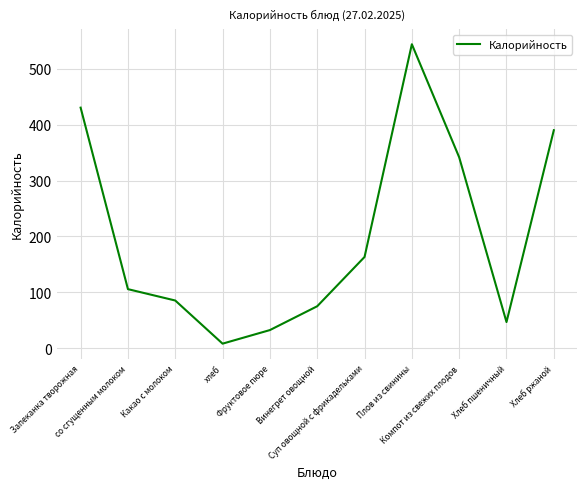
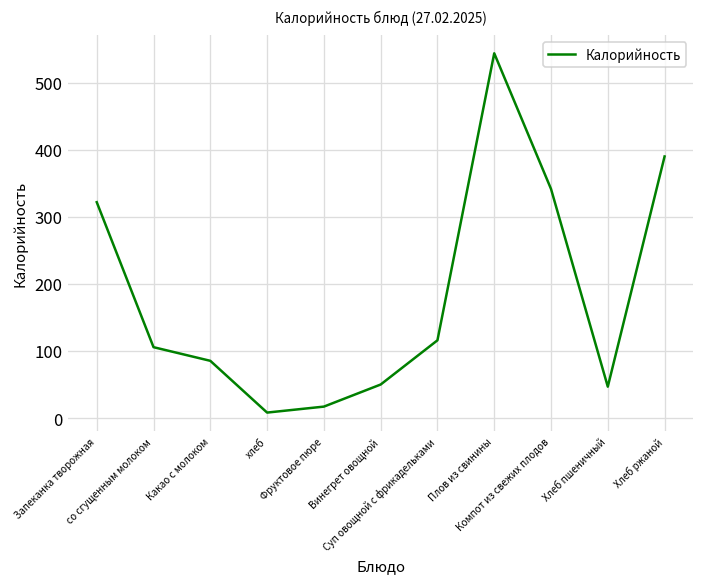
Запеканка творожная: 430 -> 320
Фруктовое пюре: 30 -> 20
Винегрет овощной: 80 -> 50
Суп овощной с фрикадельками: 160 -> 120
